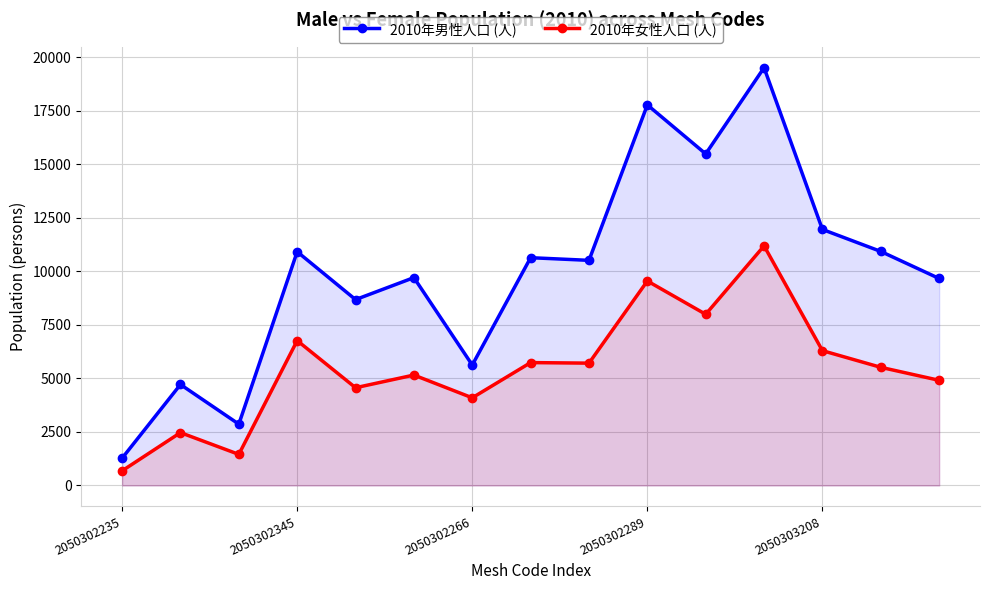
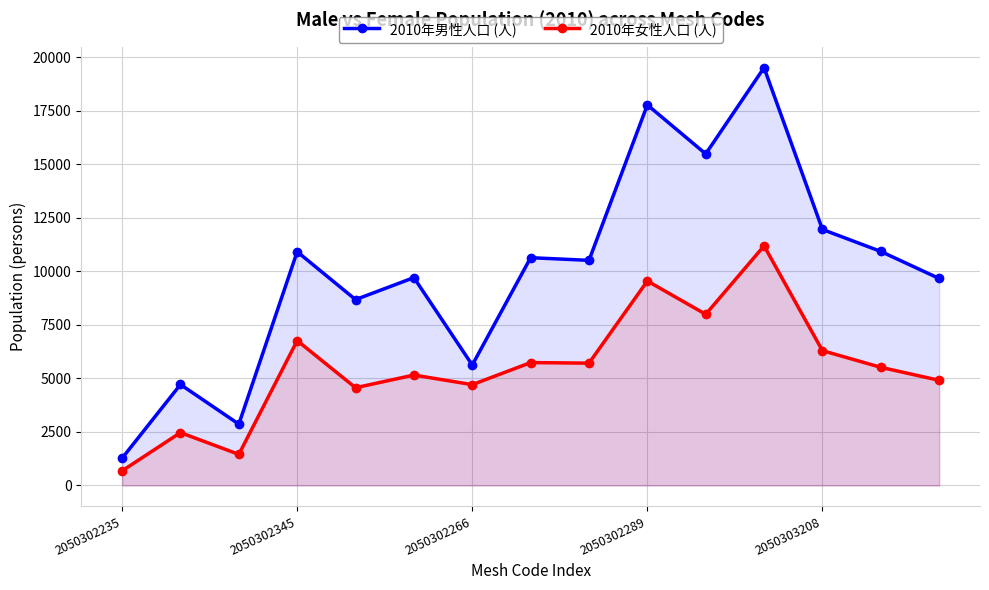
2010年女性人口 (人), 2050302266: 4100 -> 4700
